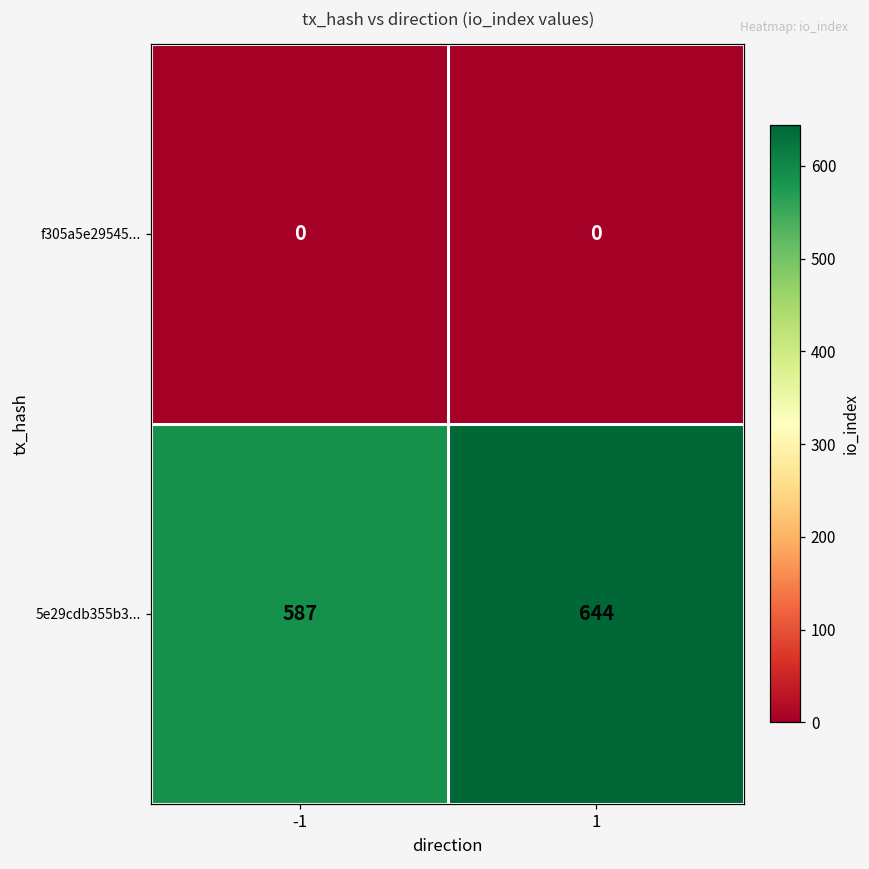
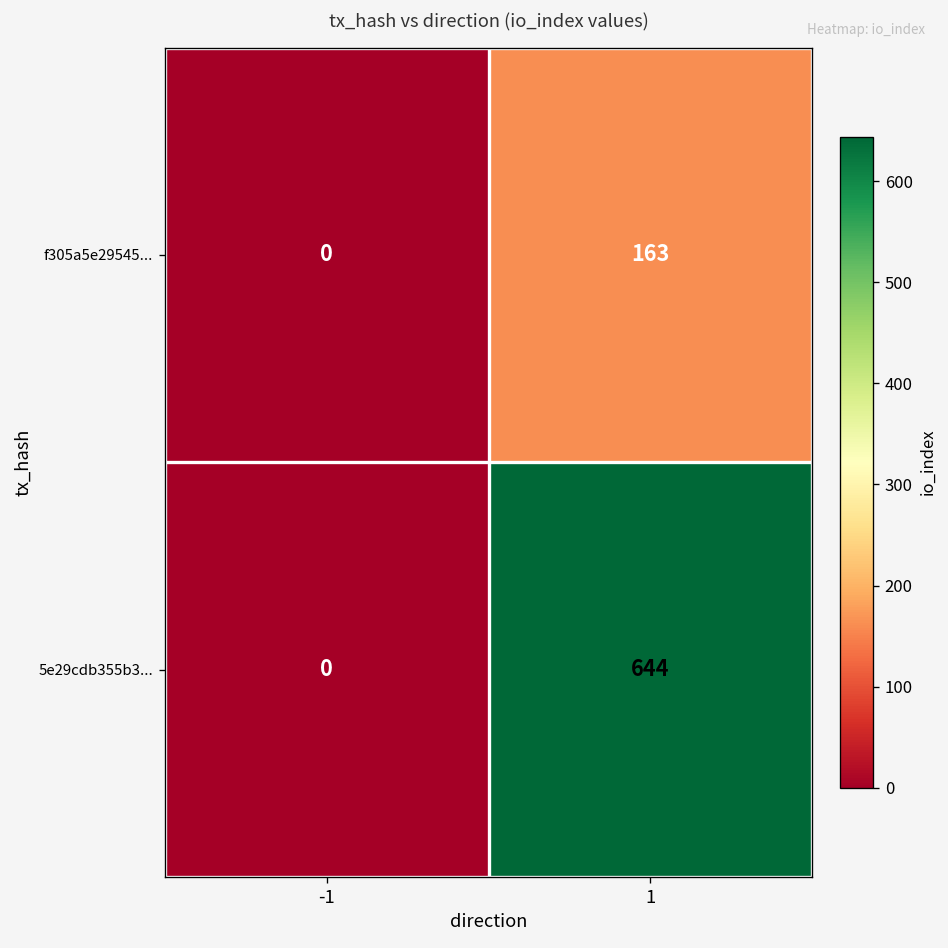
f305a5e29545..., 1: 0 -> 163
5e29cdb355b3..., -1: 587 -> 0
